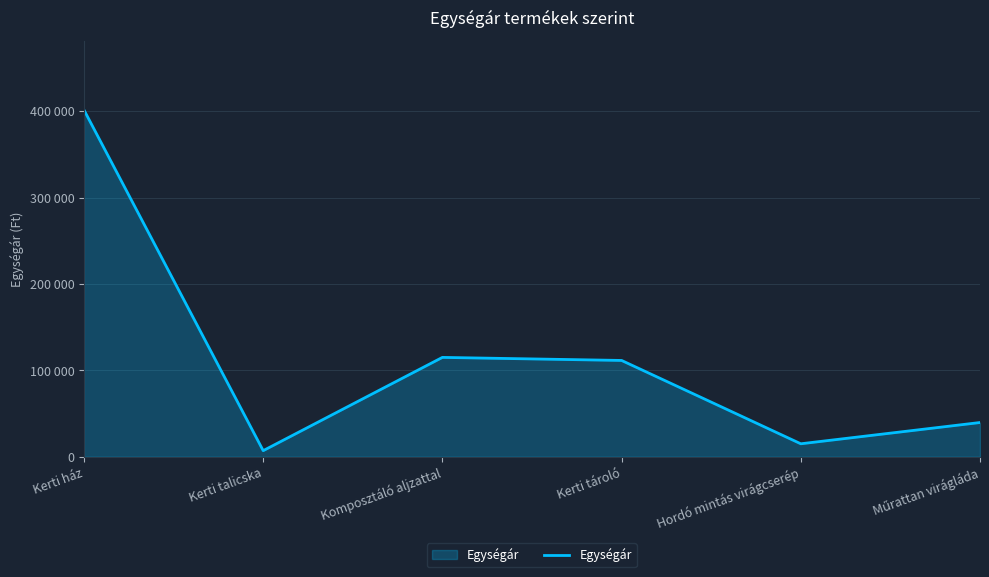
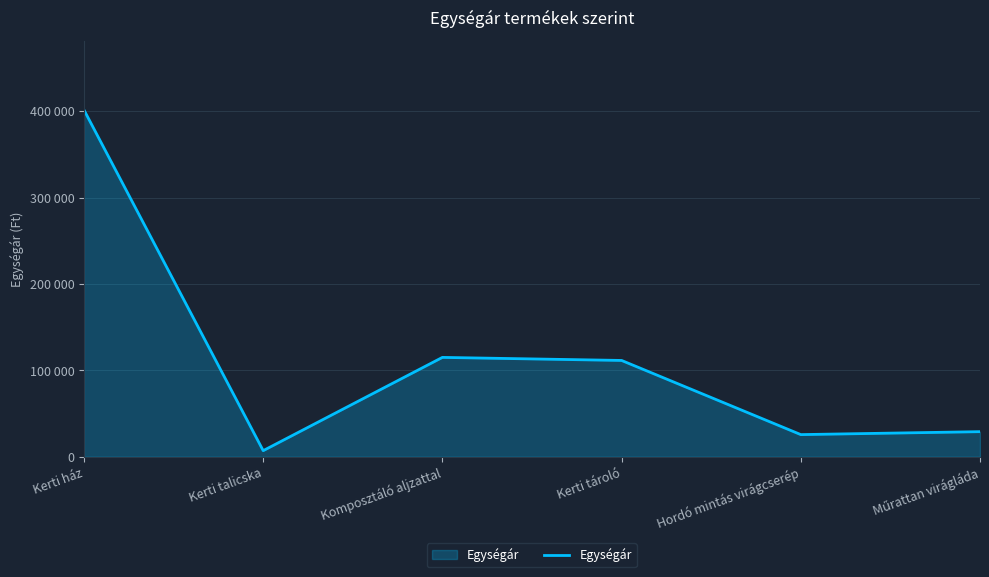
Hordó mintás virágcserép: 10000 -> 30000
Műrattan virágláda: 40000 -> 30000
